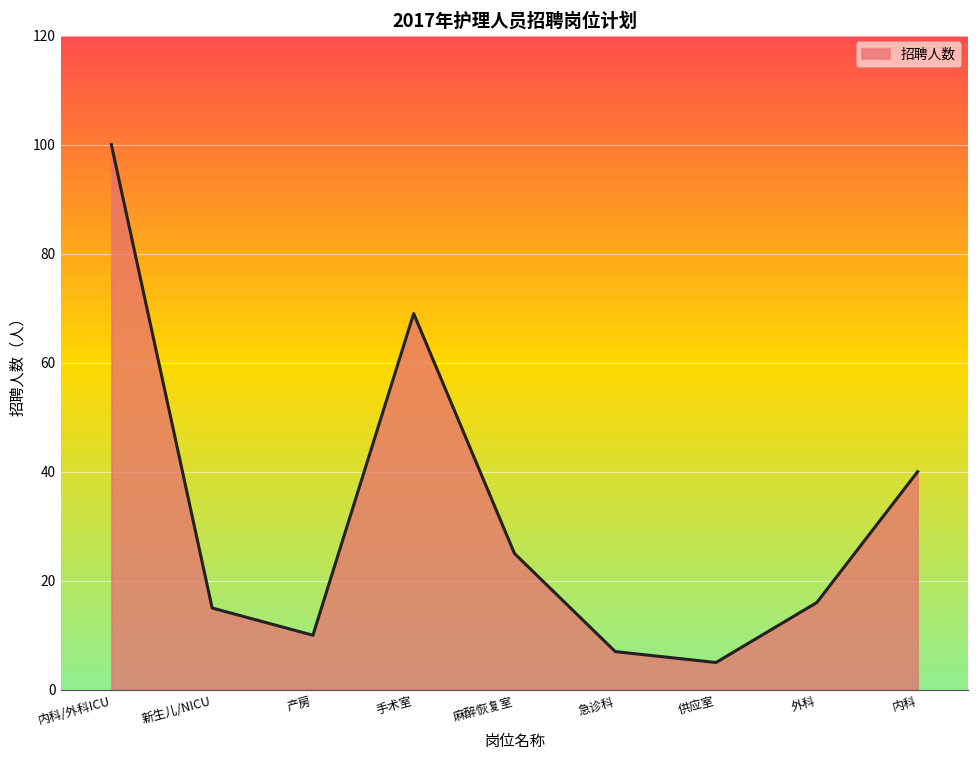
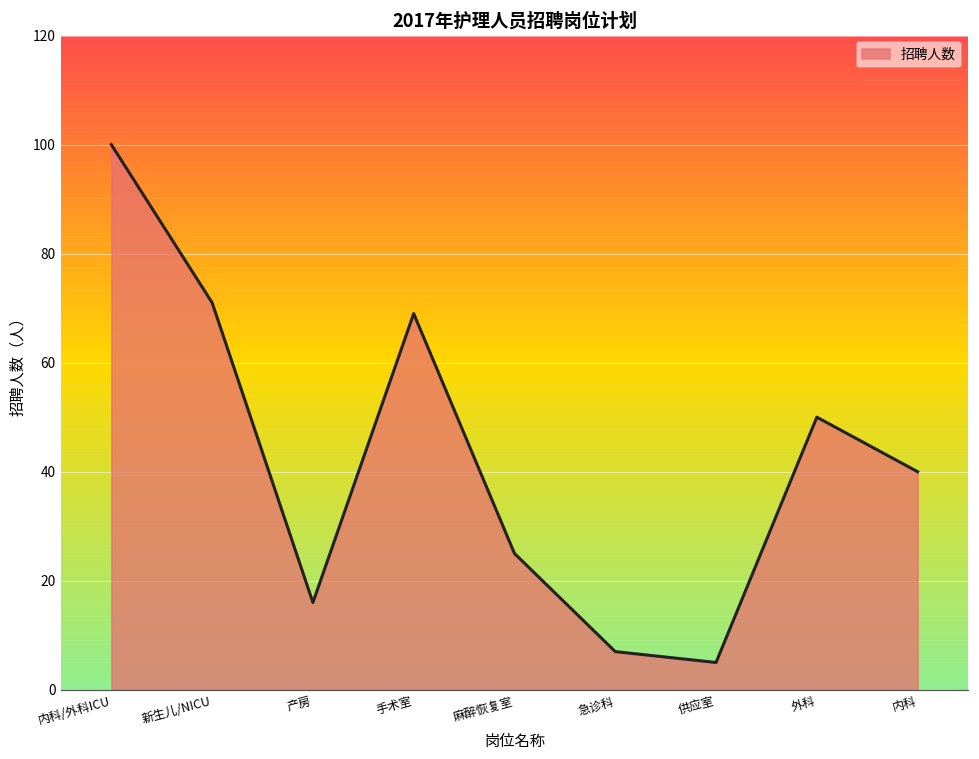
新生儿/NICU: 15 -> 71
产房: 10 -> 16
外科: 16 -> 50
